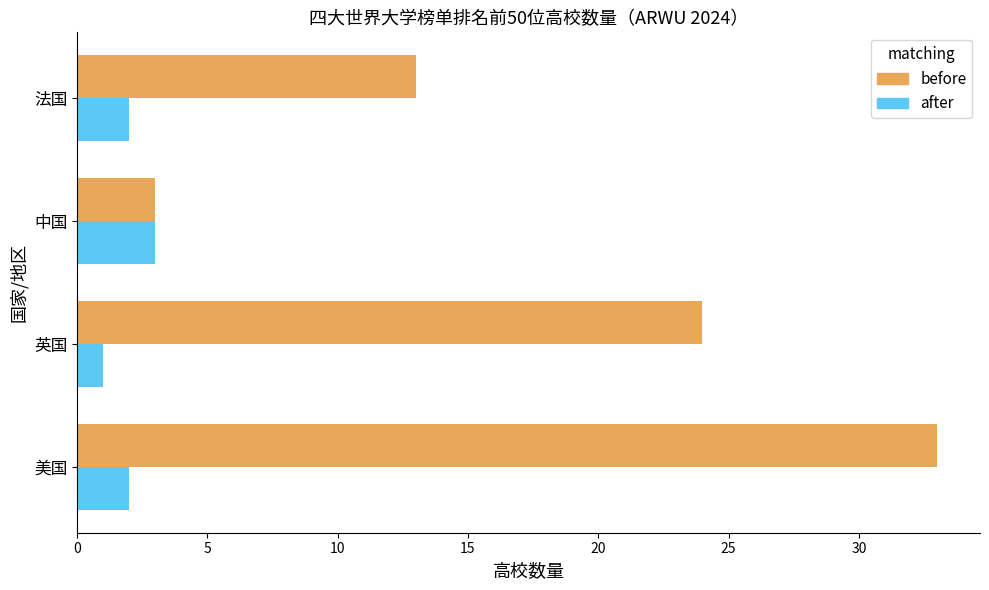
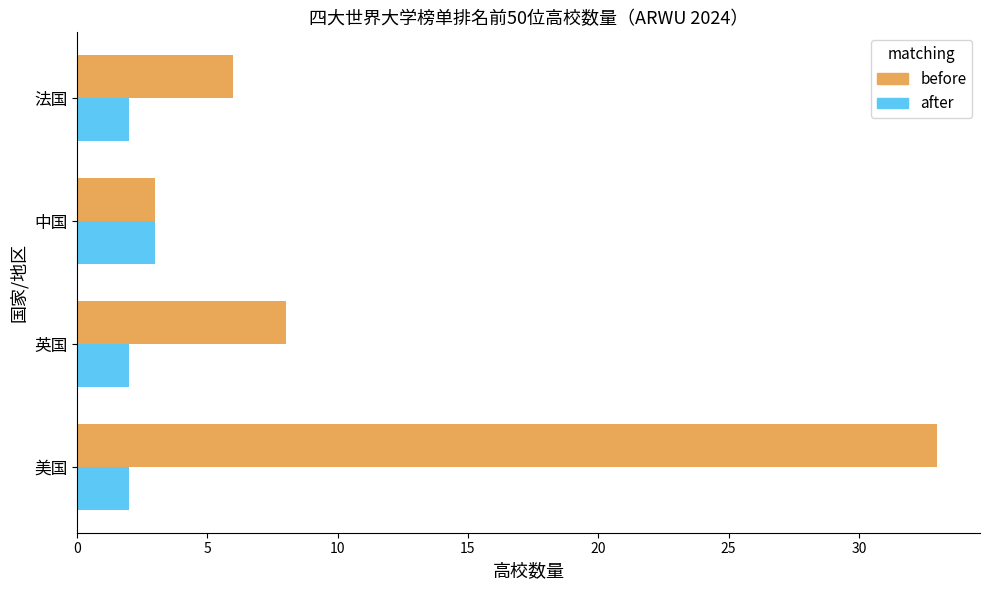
before, 法国: 13 -> 6
before, 英国: 24 -> 8
after, 英国: 1 -> 2
